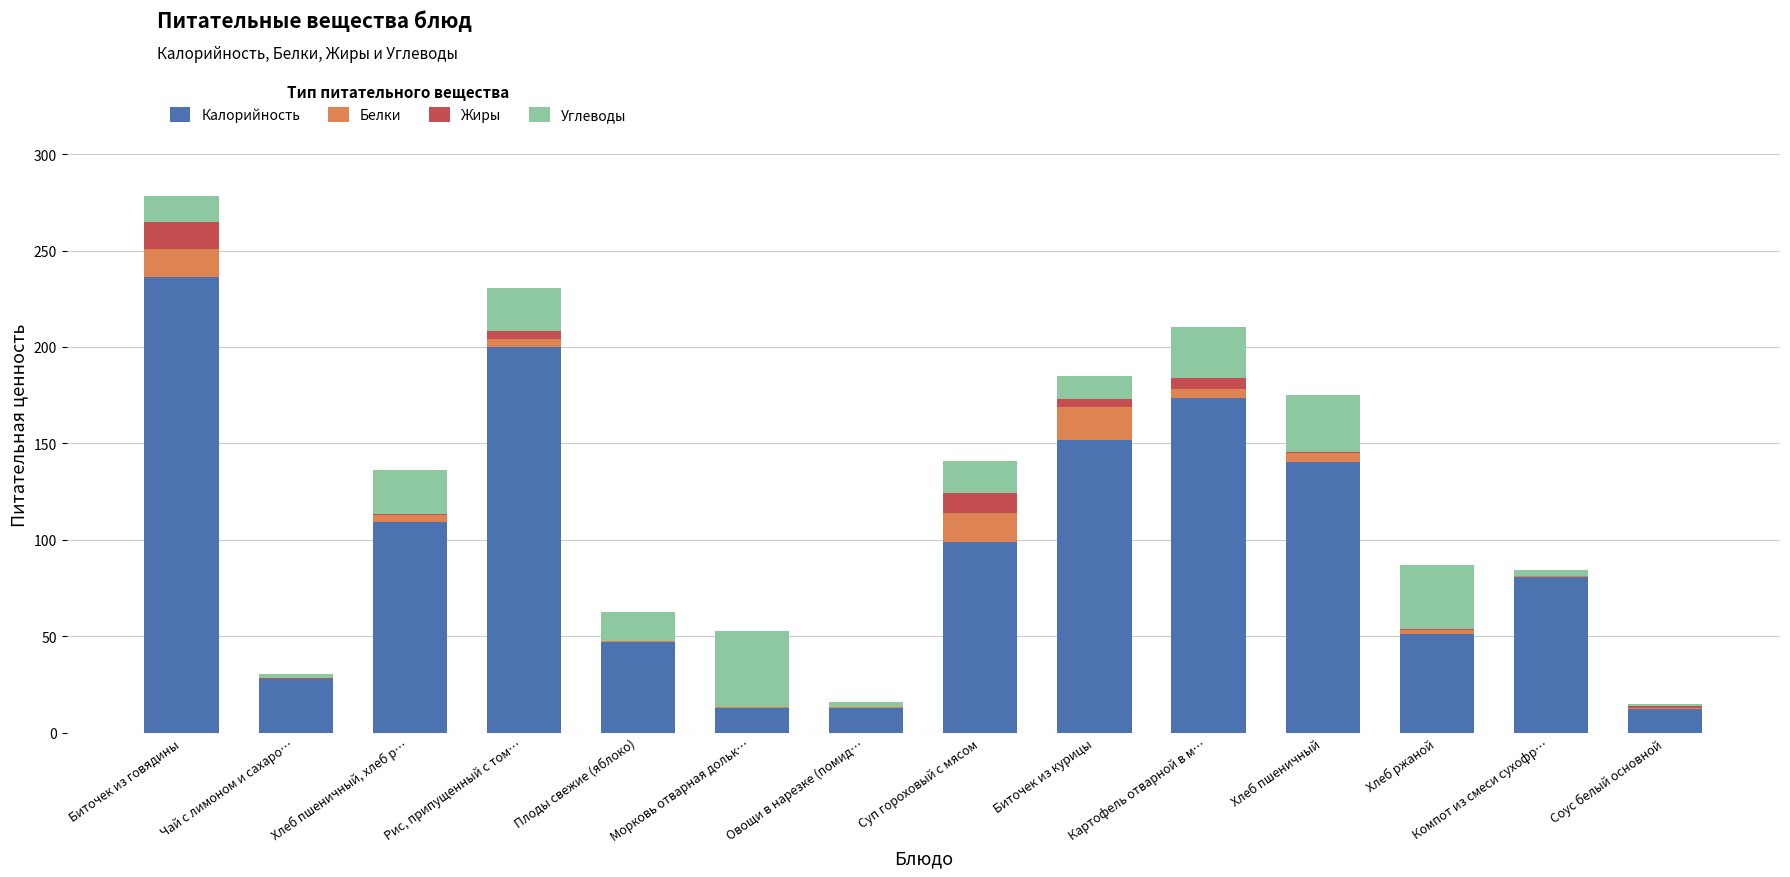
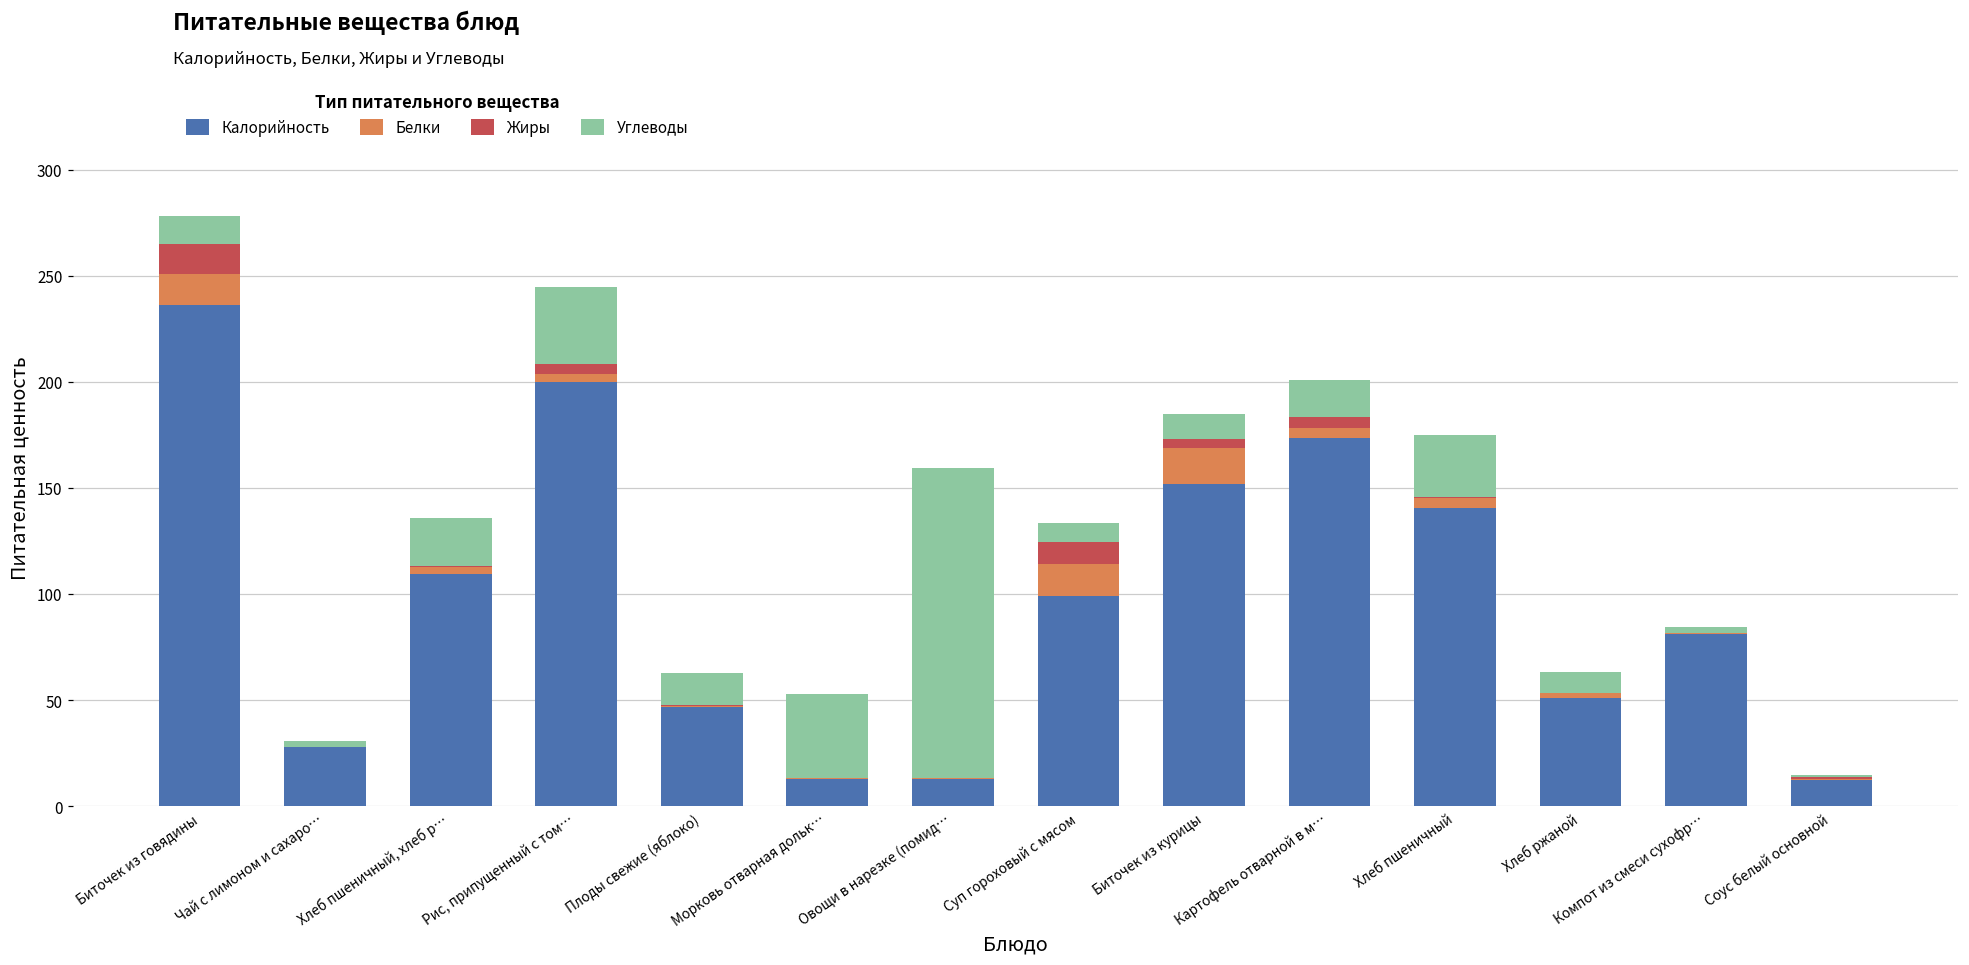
Углеводы, Рис, припущенный с том…: 22 -> 36
Углеводы, Овощи в нарезке (помид…: 2 -> 146
Углеводы, Суп гороховый с мясом: 16 -> 9
Углеводы, Картофель отварной в м…: 27 -> 17
Углеводы, Хлеб ржаной: 33 -> 10
